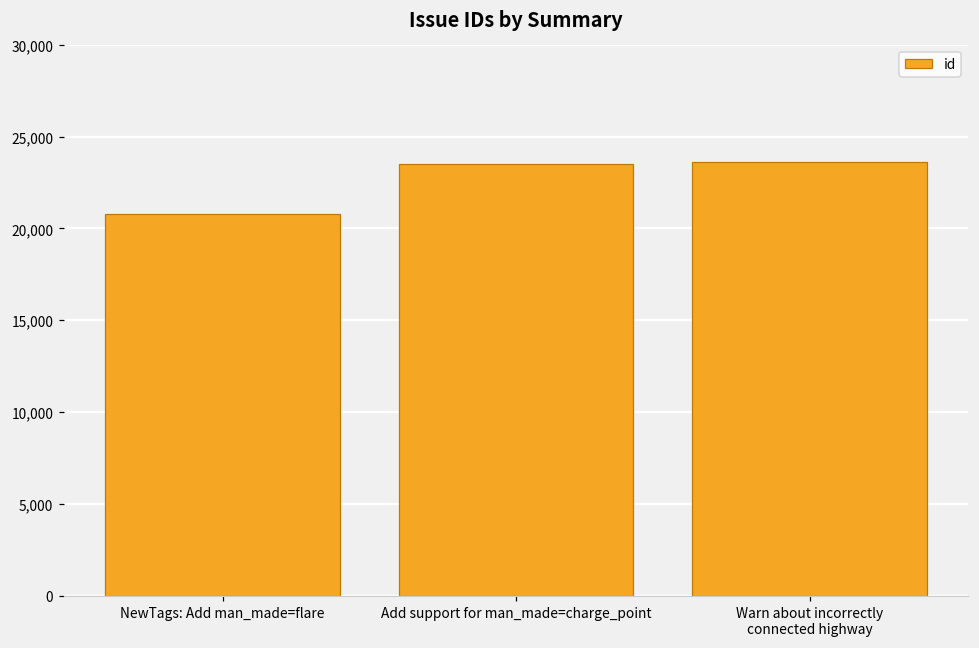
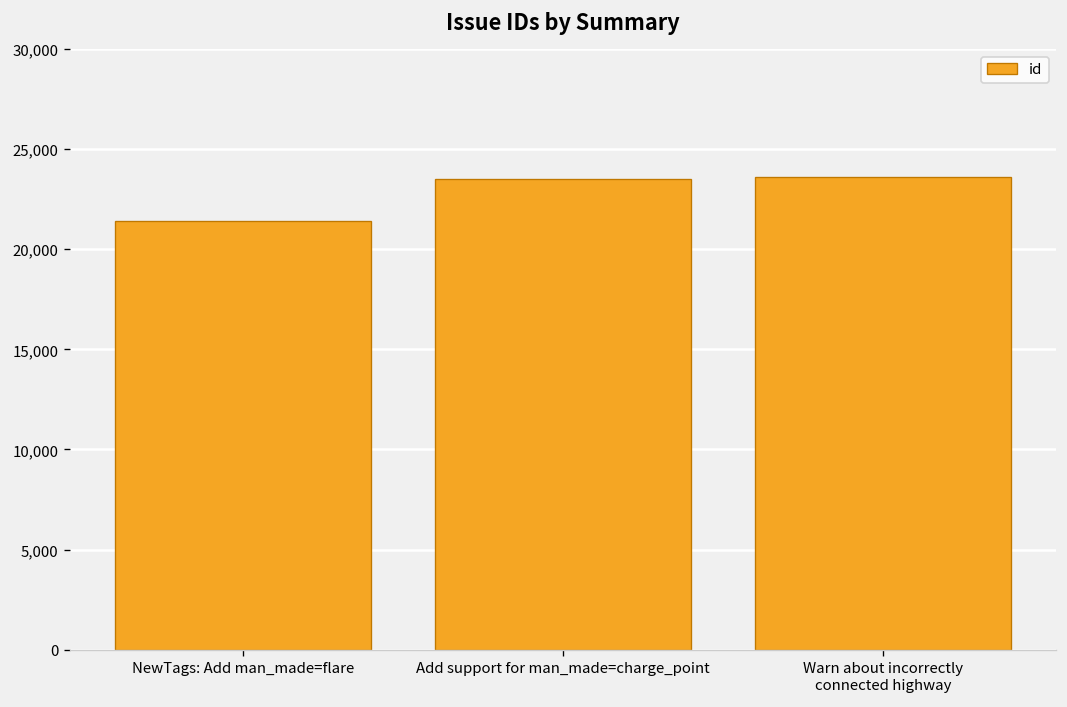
NewTags: Add man_made=flare: 20,800 -> 21,400
